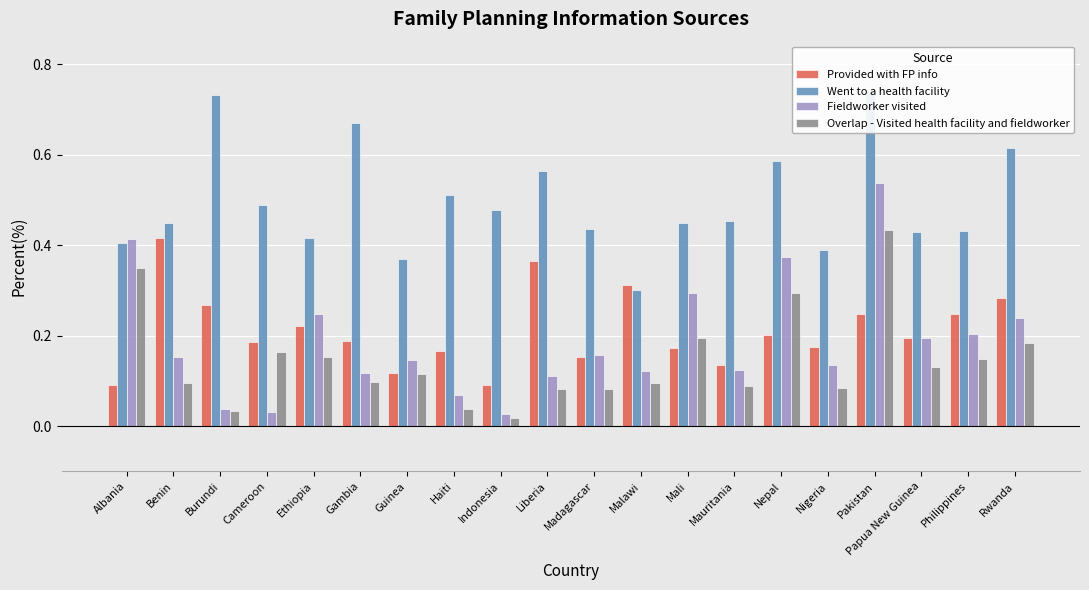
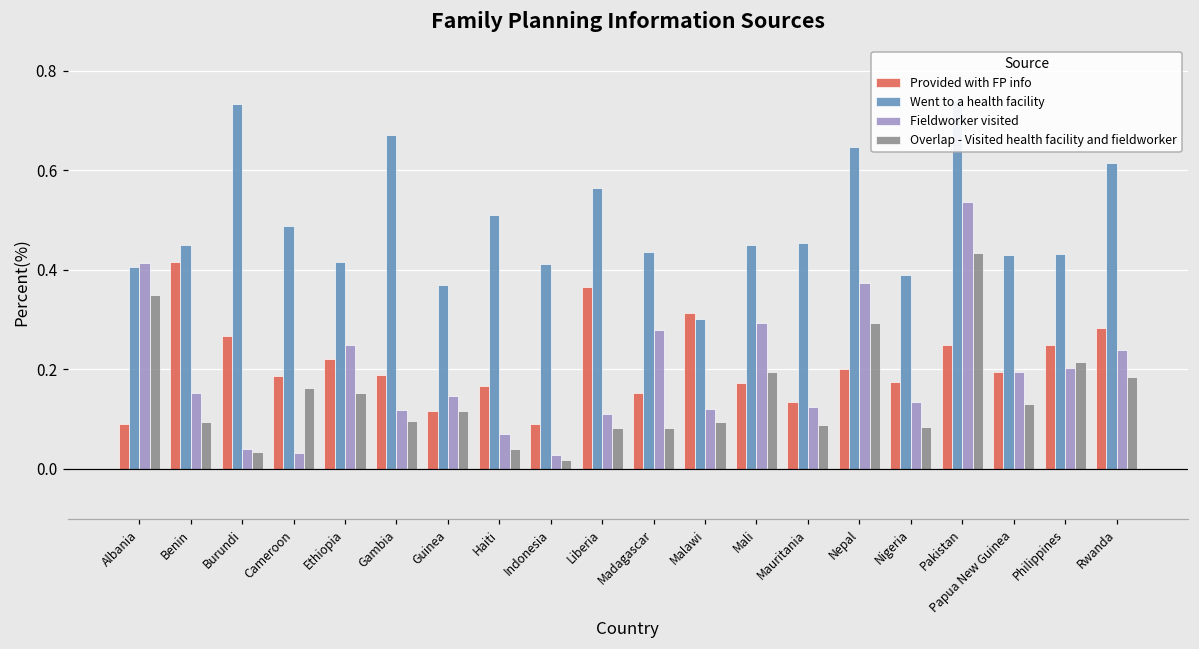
Went to a health facility, Indonesia: 0.48 -> 0.41
Fieldworker visited, Madagascar: 0.16 -> 0.28
Went to a health facility, Nepal: 0.59 -> 0.65
Overlap - Visited health facility and fieldworker, Philippines: 0.15 -> 0.21
